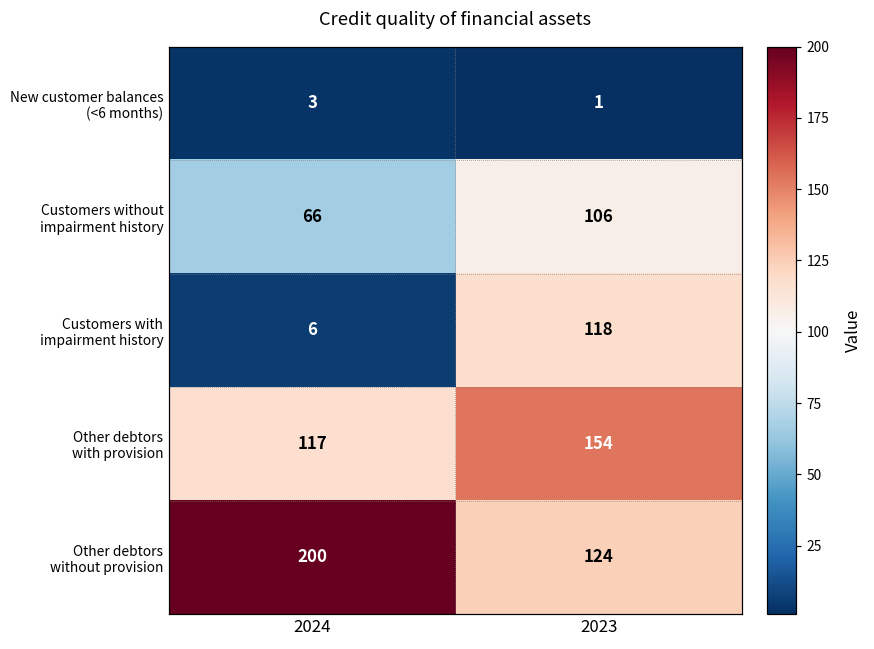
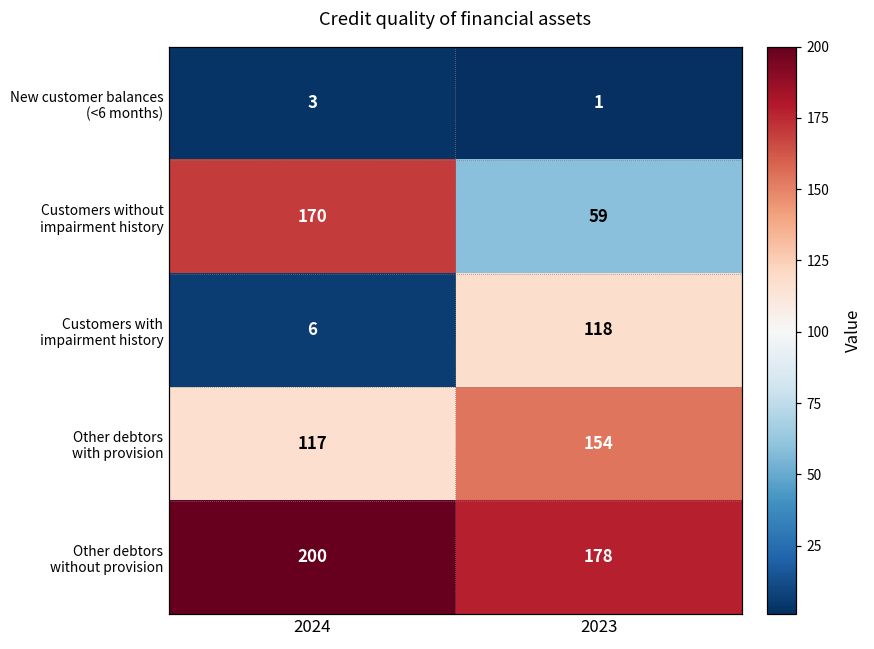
Customers without impairment history, 2024: 66 -> 170
Customers without impairment history, 2023: 106 -> 59
Other debtors without provision, 2023: 124 -> 178
